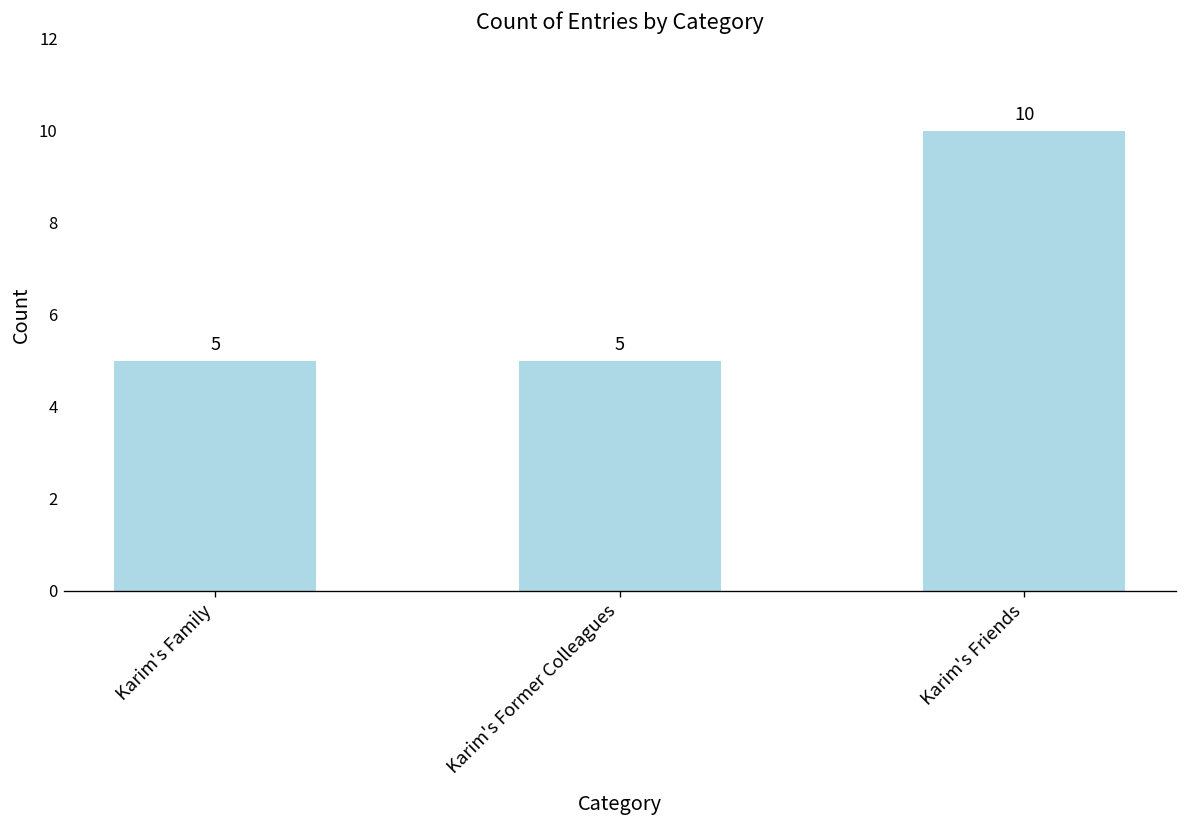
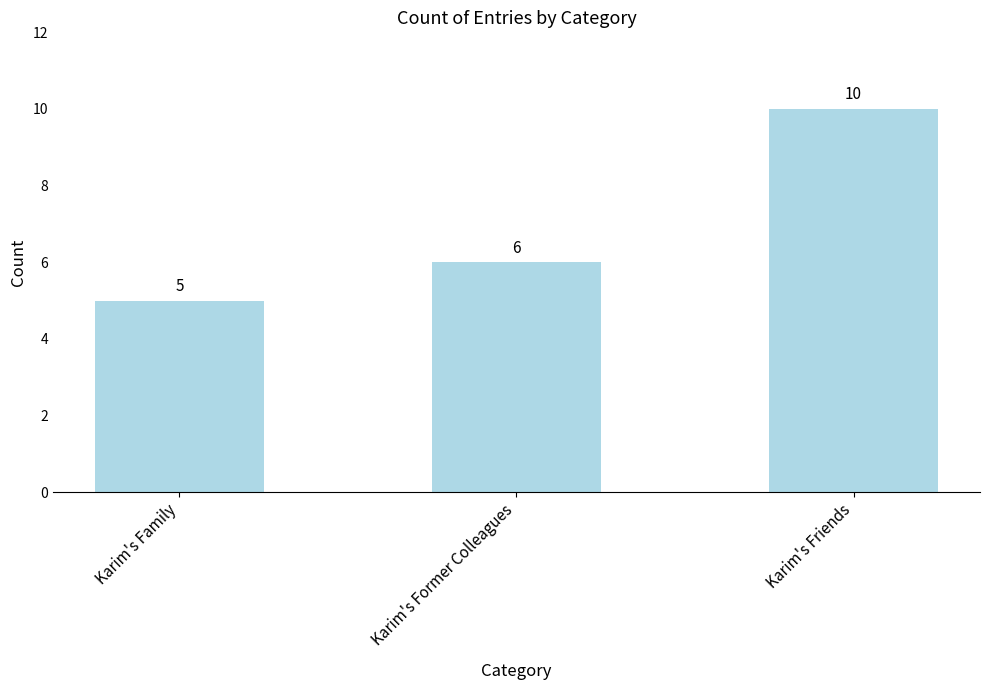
Karim's Former Colleagues: 5 -> 6
